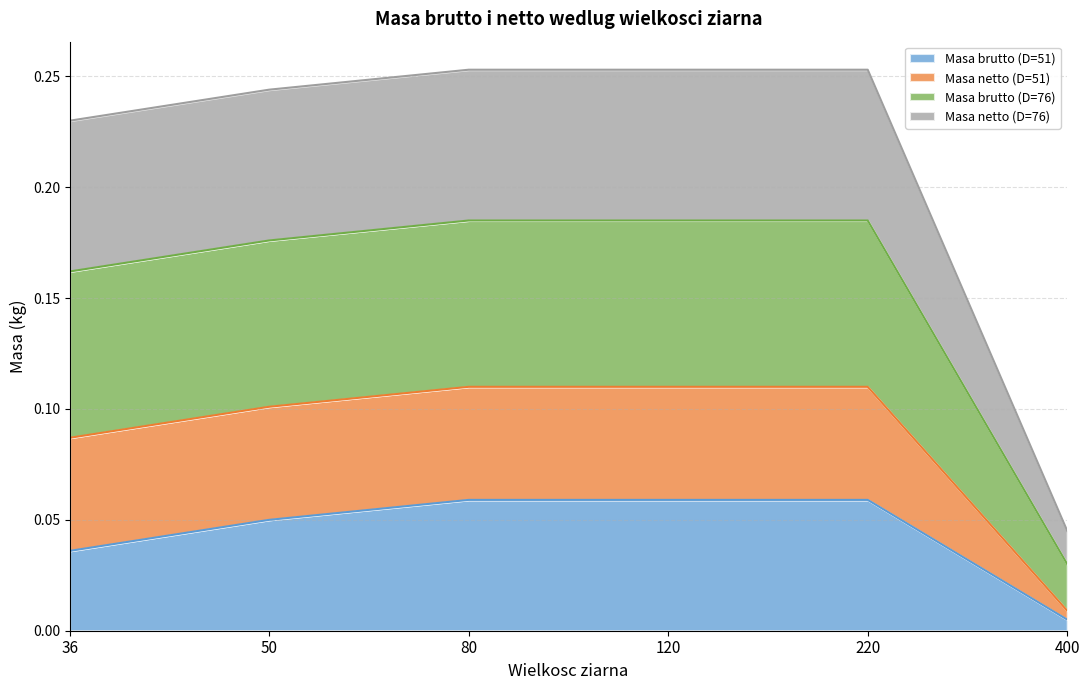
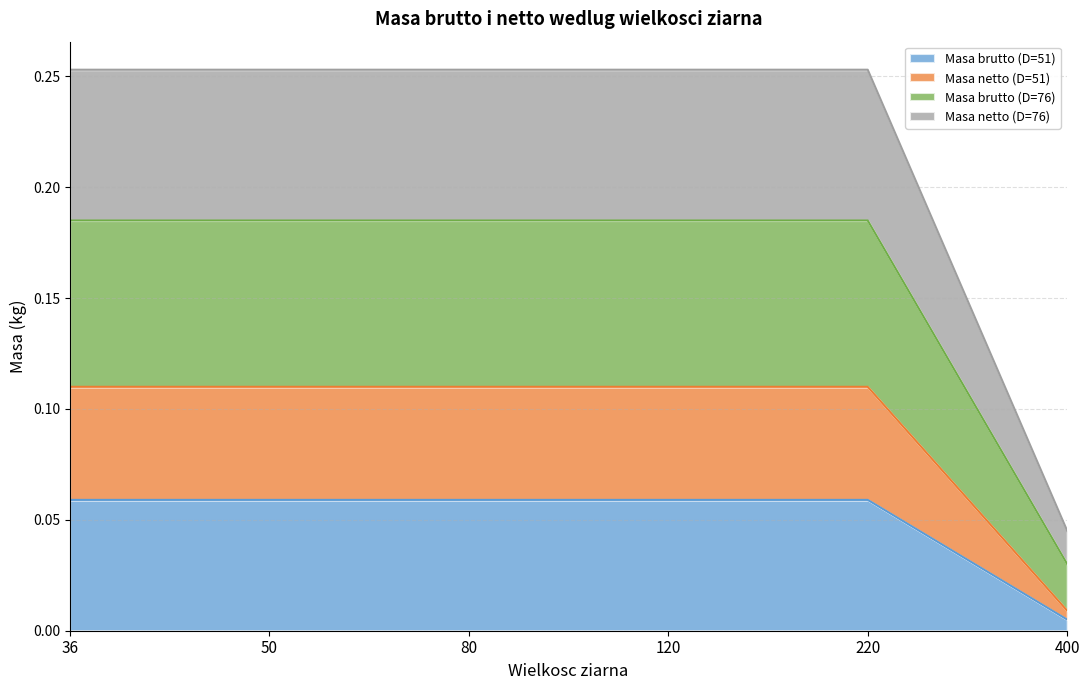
Masa brutto (D=51), 36: 0.036 -> 0.059
Masa brutto (D=51), 50: 0.050 -> 0.059
